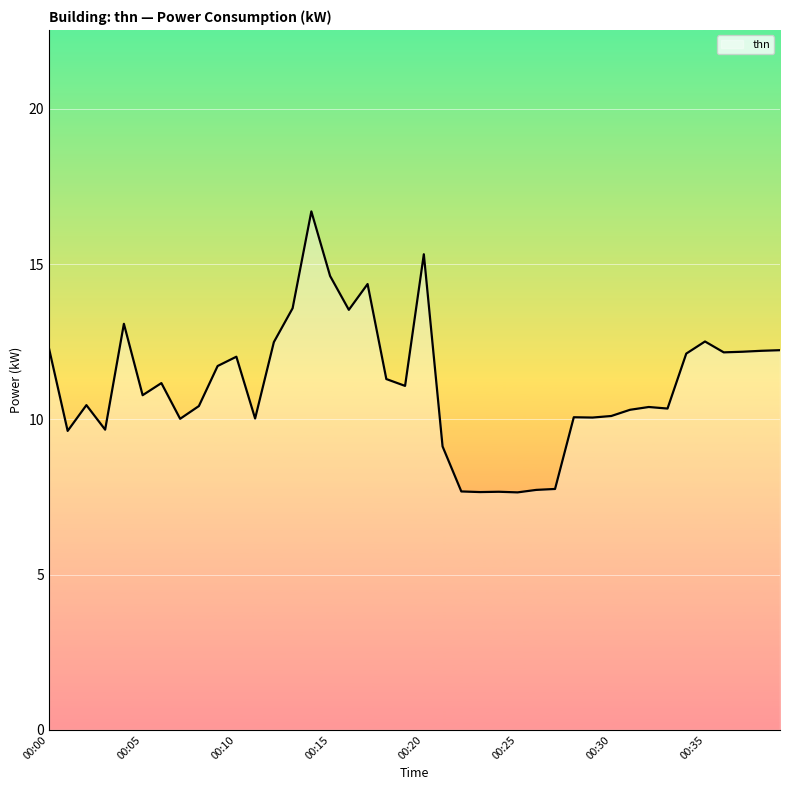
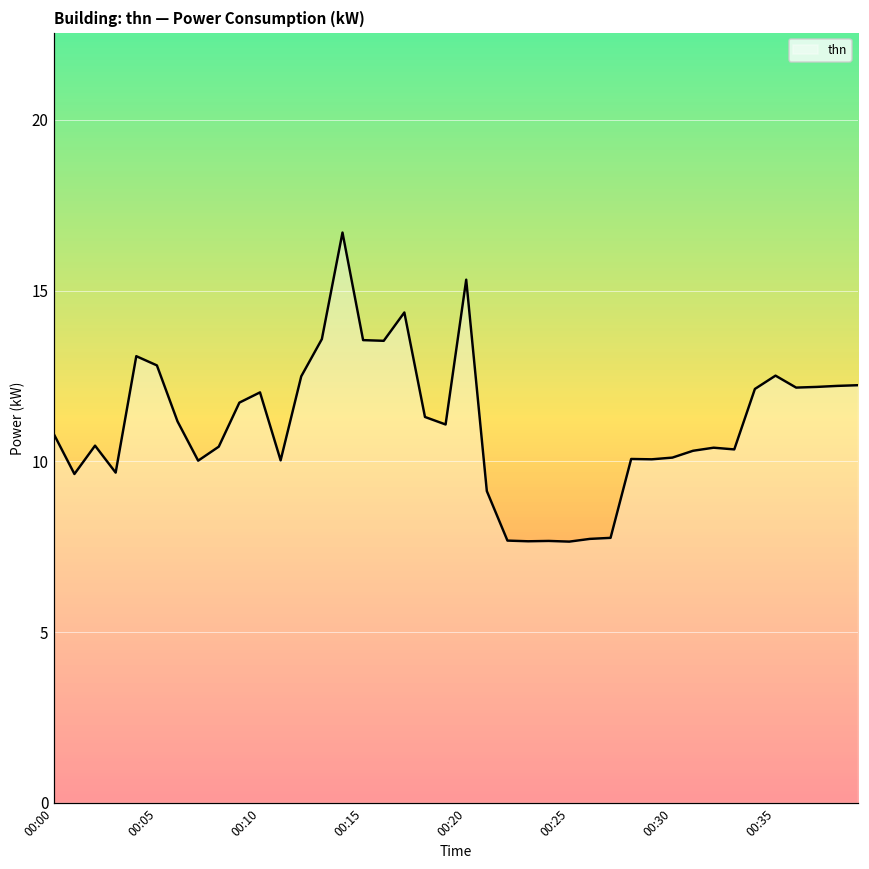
00:00: 12.3 -> 10.8
00:05: 10.8 -> 12.8
00:15: 14.6 -> 13.6
